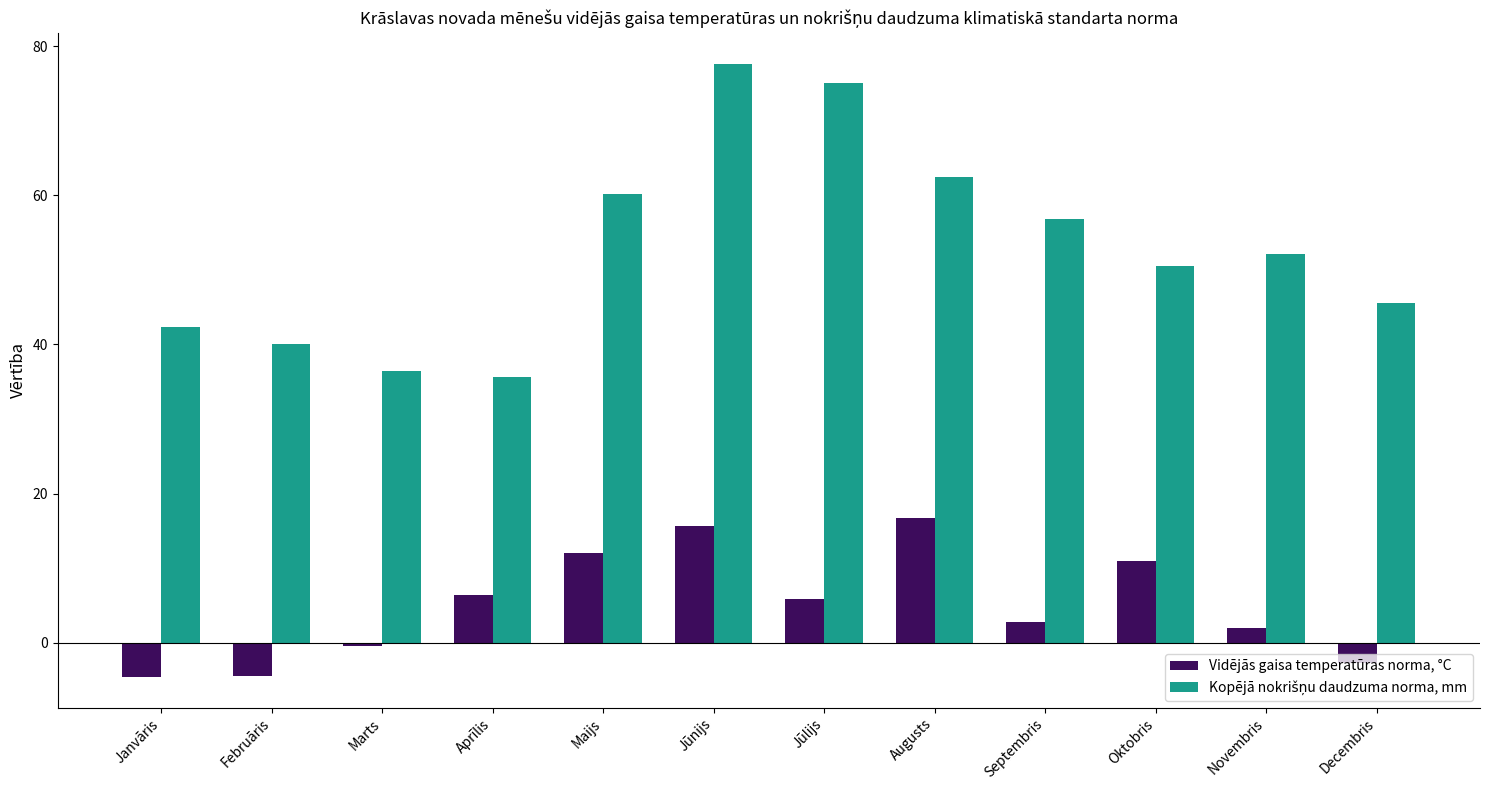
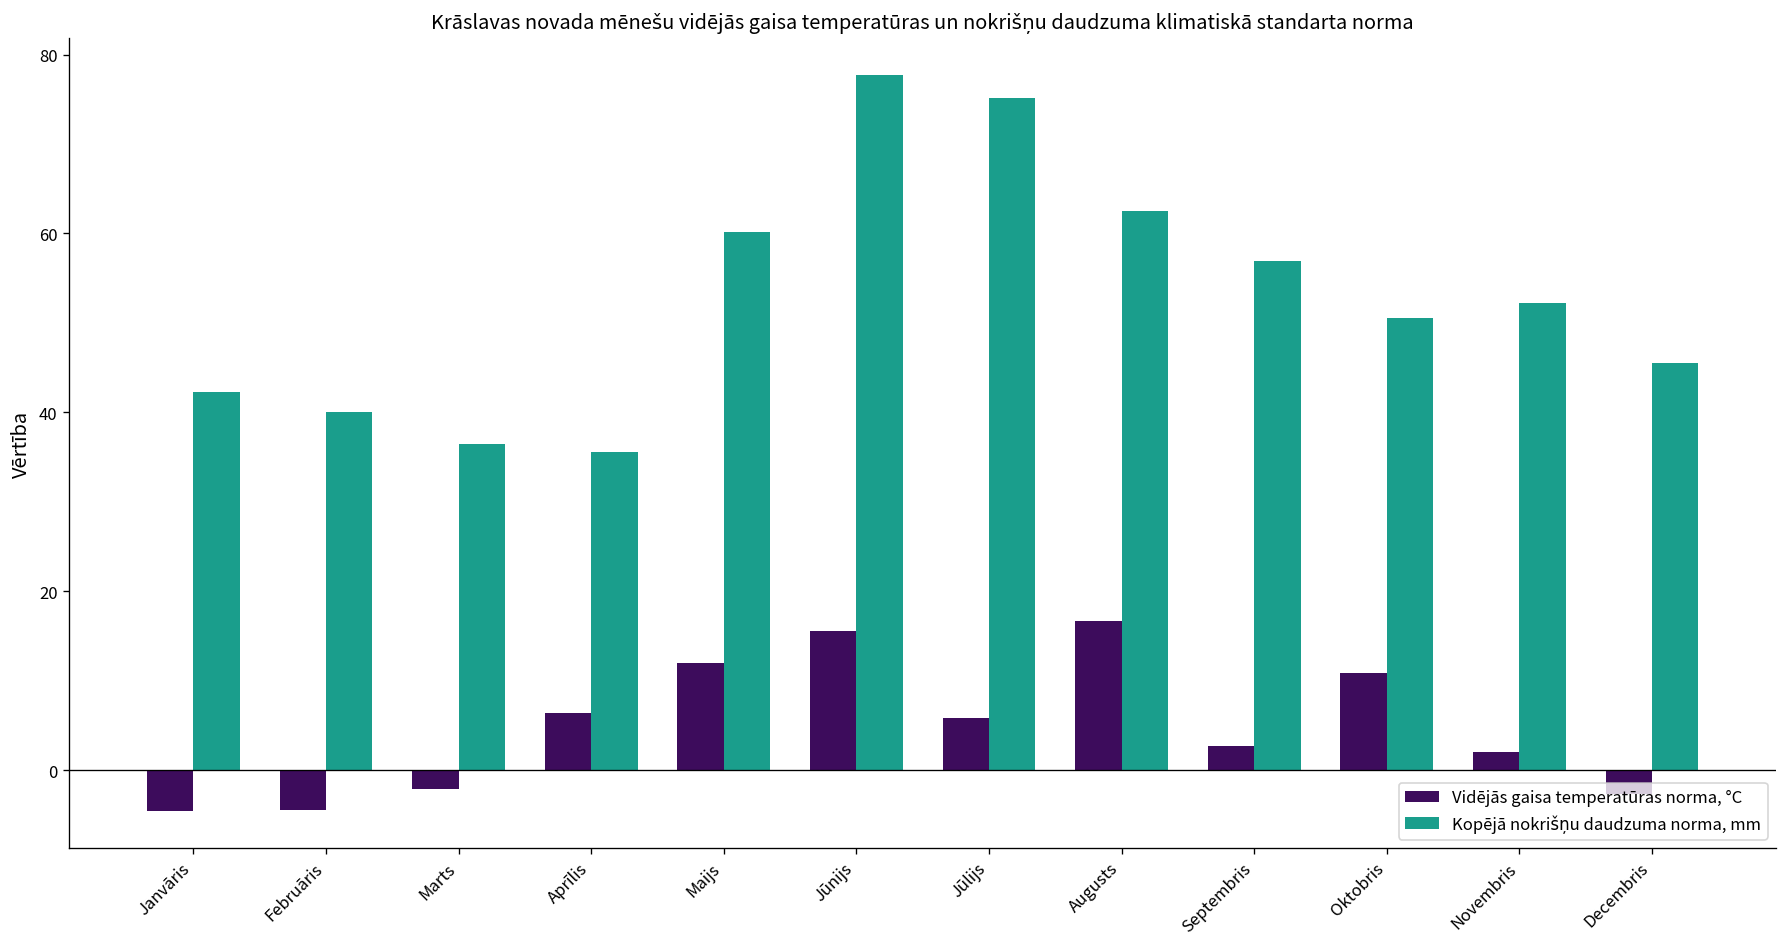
Vidējās gaisa temperatūras norma, °C, Marts: 0 -> -2
